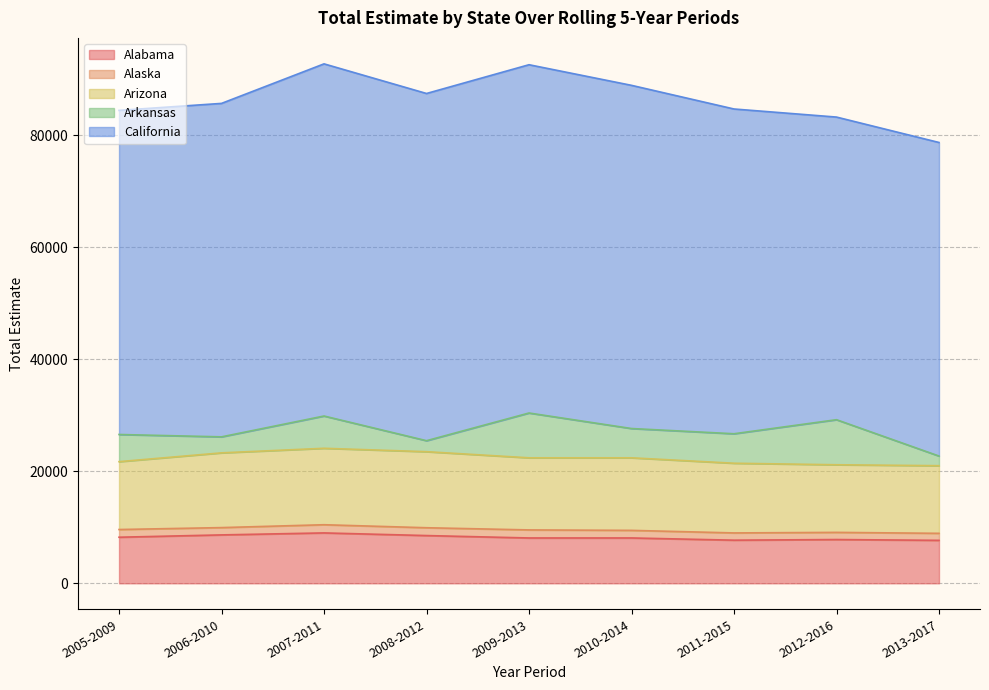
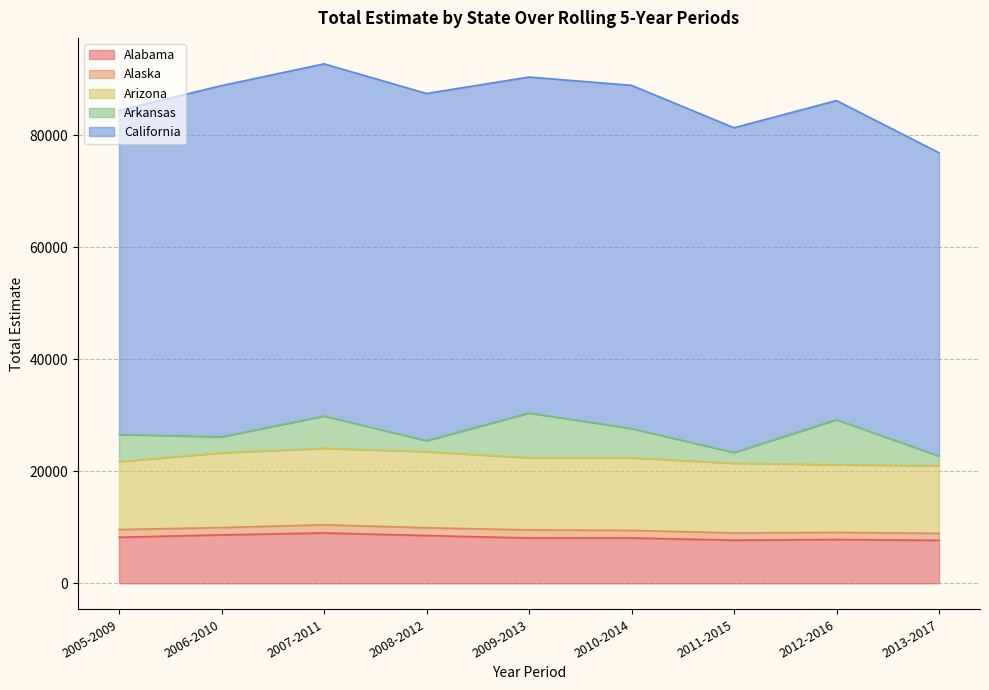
California, 2006-2010: 60000 -> 63000
California, 2009-2013: 62000 -> 60000
Arkansas, 2011-2015: 5000 -> 2000
California, 2012-2016: 54000 -> 57000
California, 2013-2017: 56000 -> 54000
